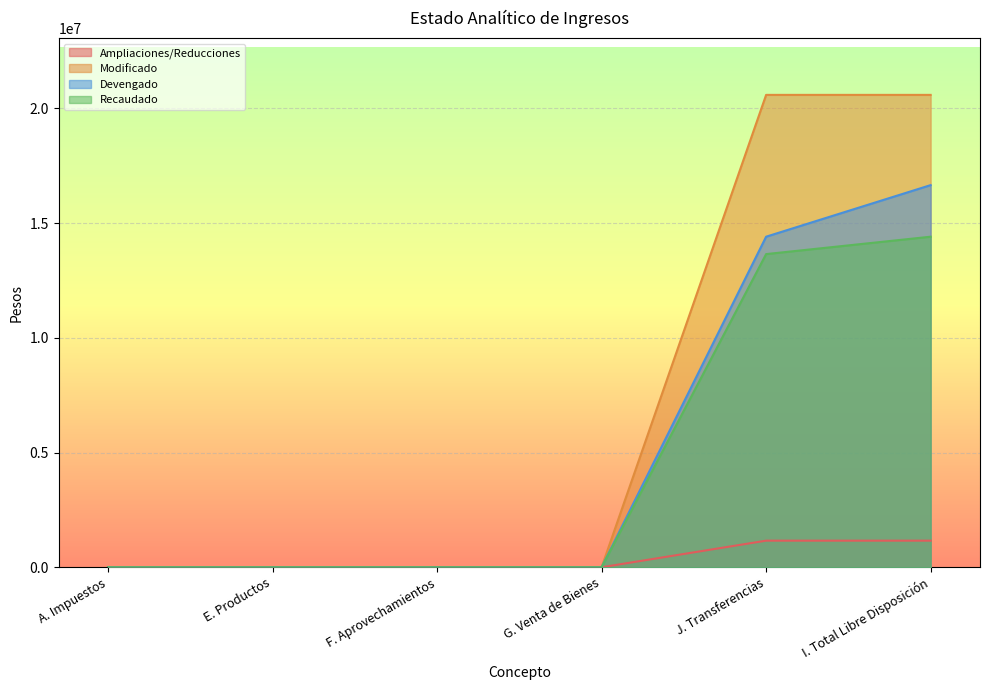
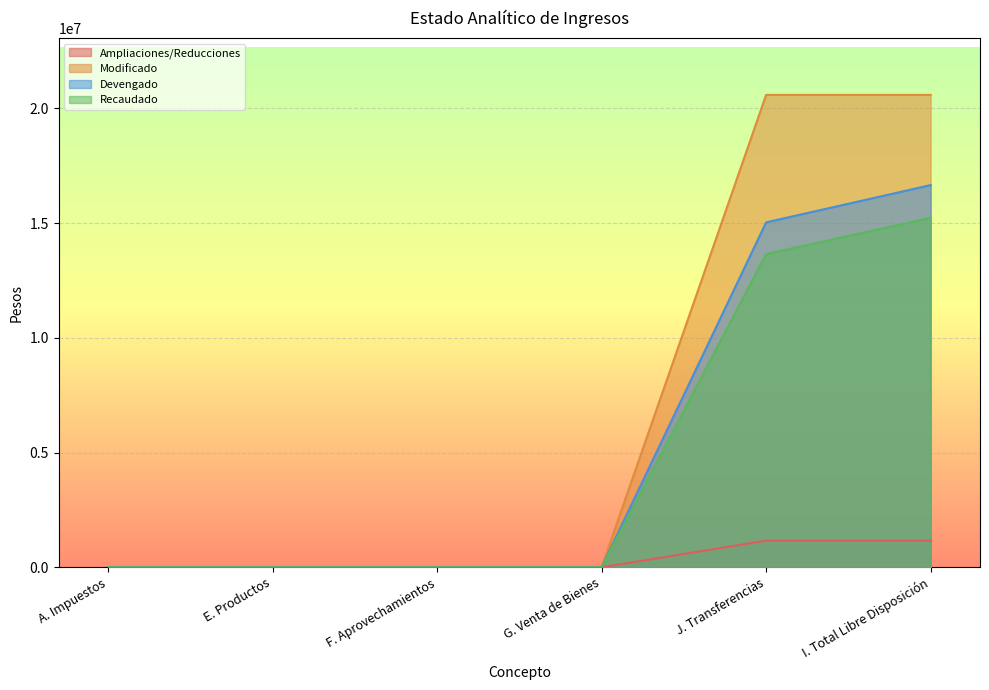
Devengado, J. Transferencias: 14400000 -> 15000000
Recaudado, I. Total Libre Disposición: 14400000 -> 15200000
